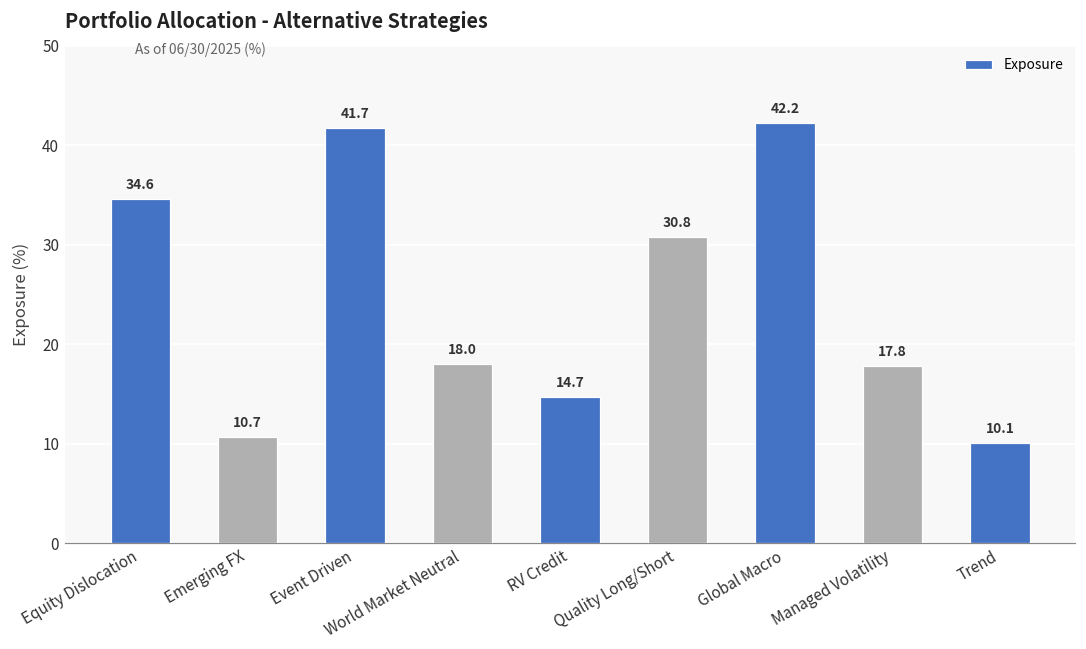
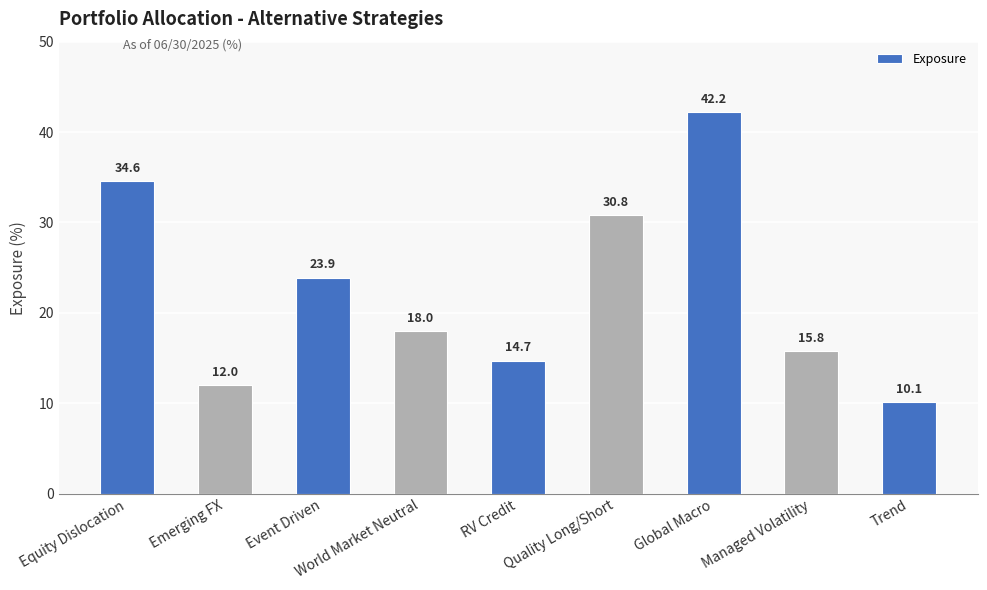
Emerging FX: 10.7 -> 12.0
Event Driven: 41.7 -> 23.9
Managed Volatility: 17.8 -> 15.8
